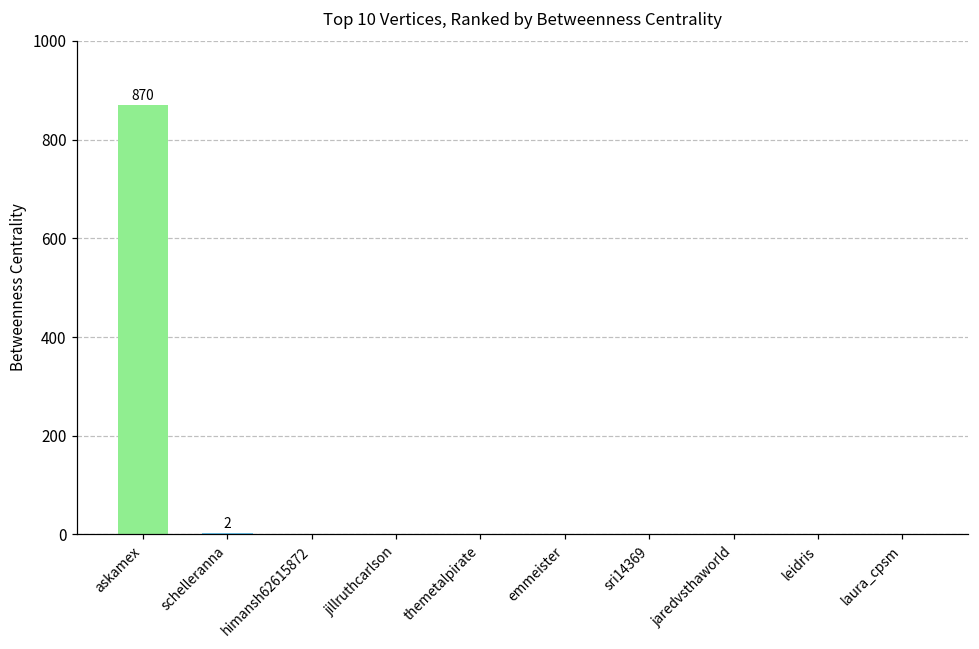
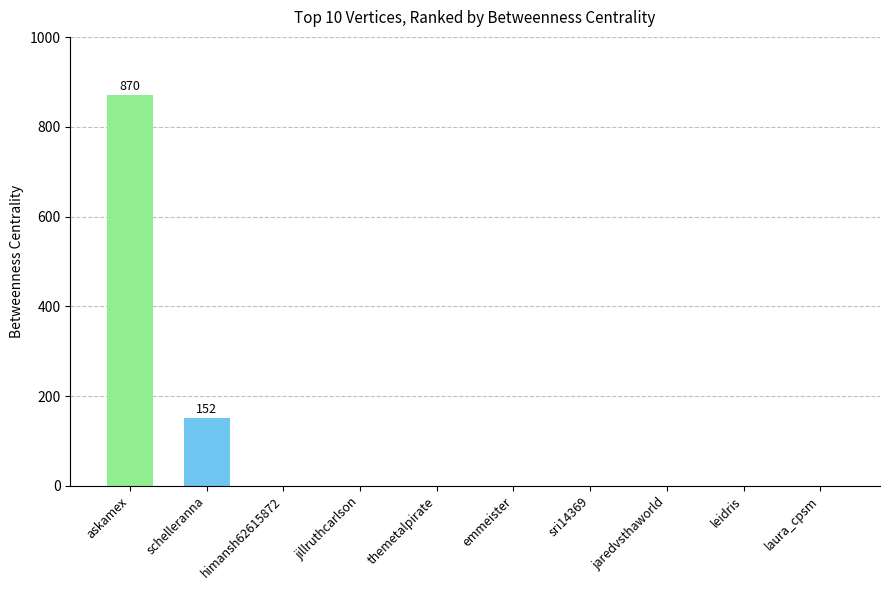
schelleranna: 2 -> 152
